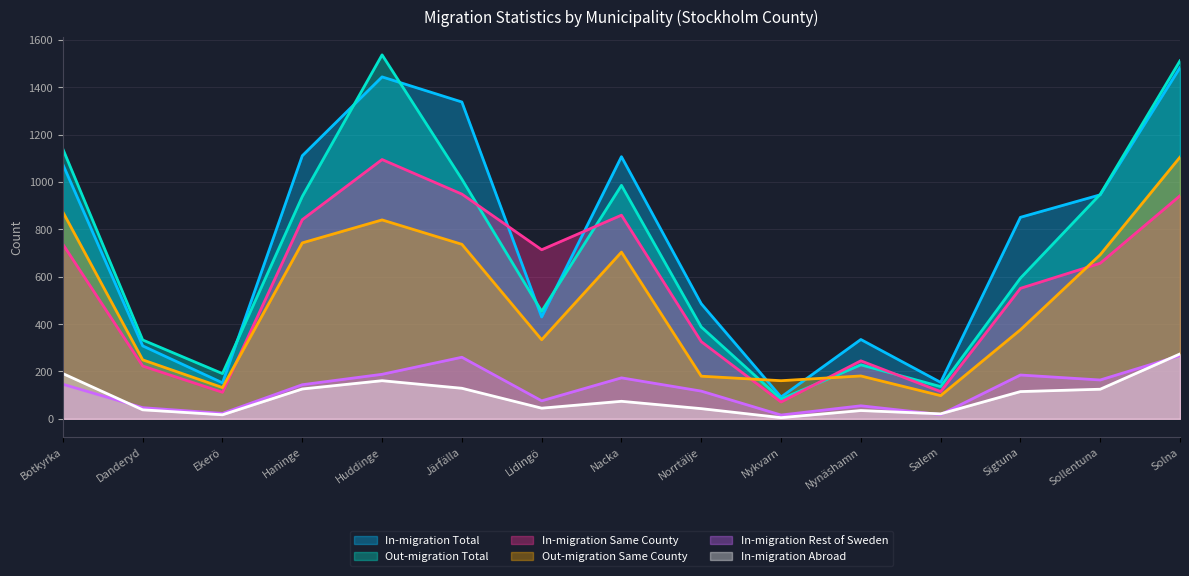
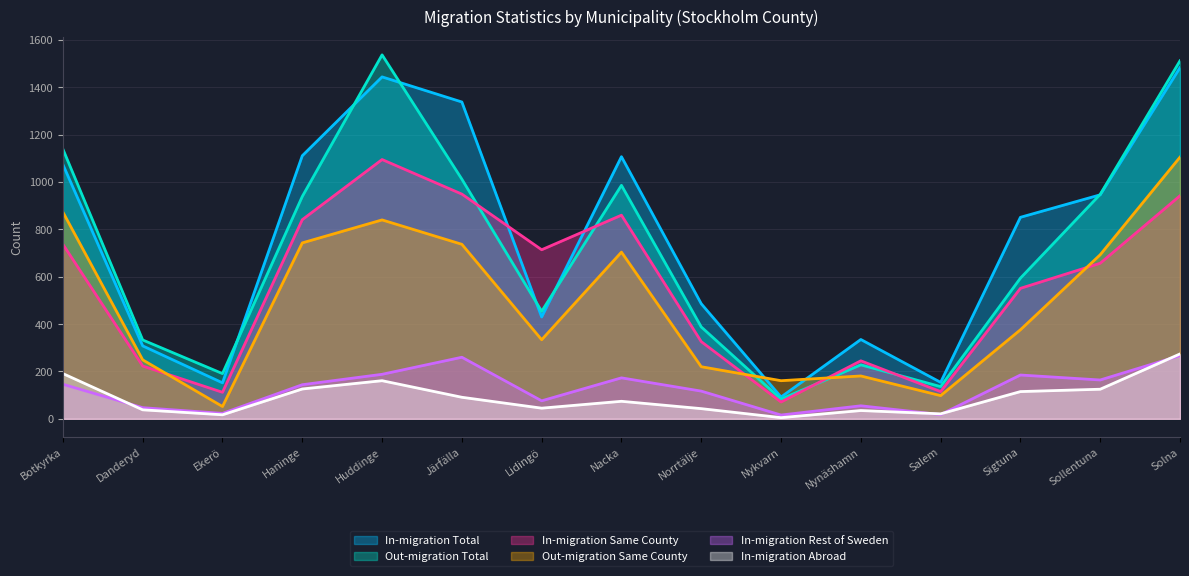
Out-migration Same County, Ekerö: 130 -> 50
In-migration Abroad, Järfälla: 130 -> 90
Out-migration Same County, Norrtälje: 180 -> 220
